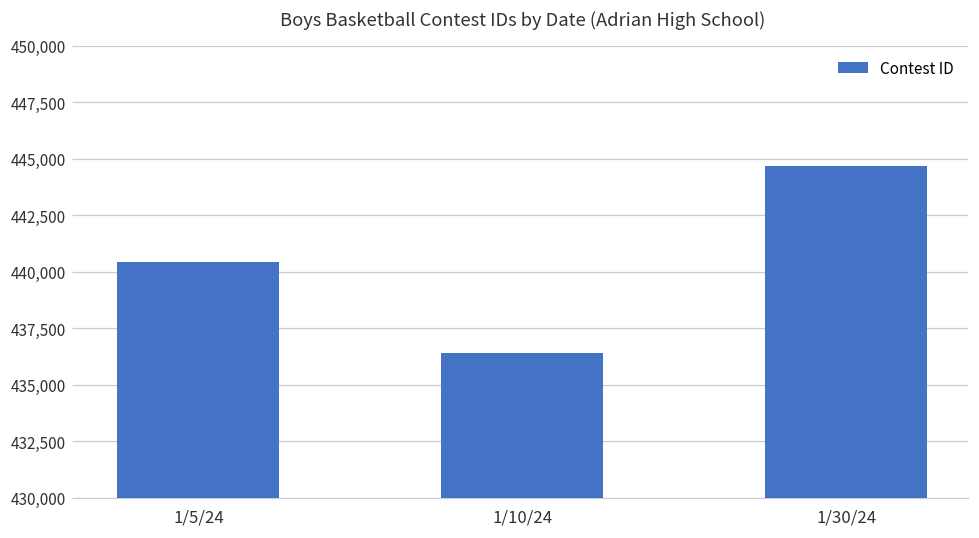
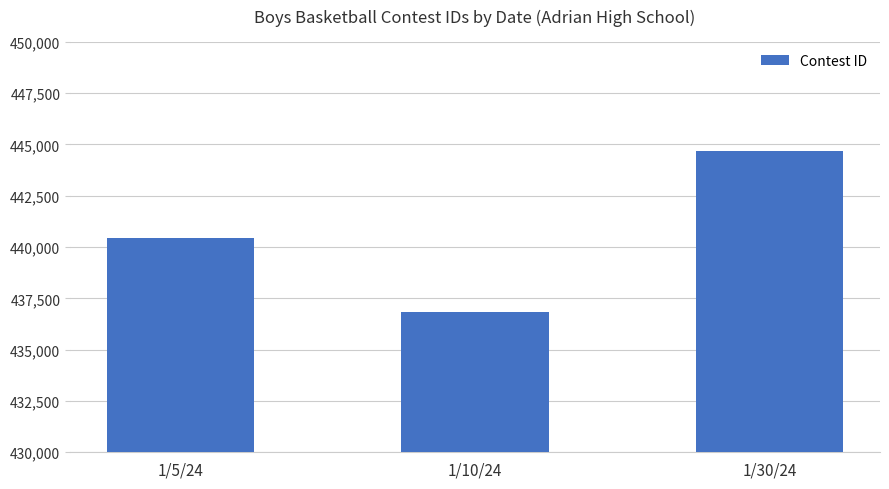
1/10/24: 436,400 -> 436,900
